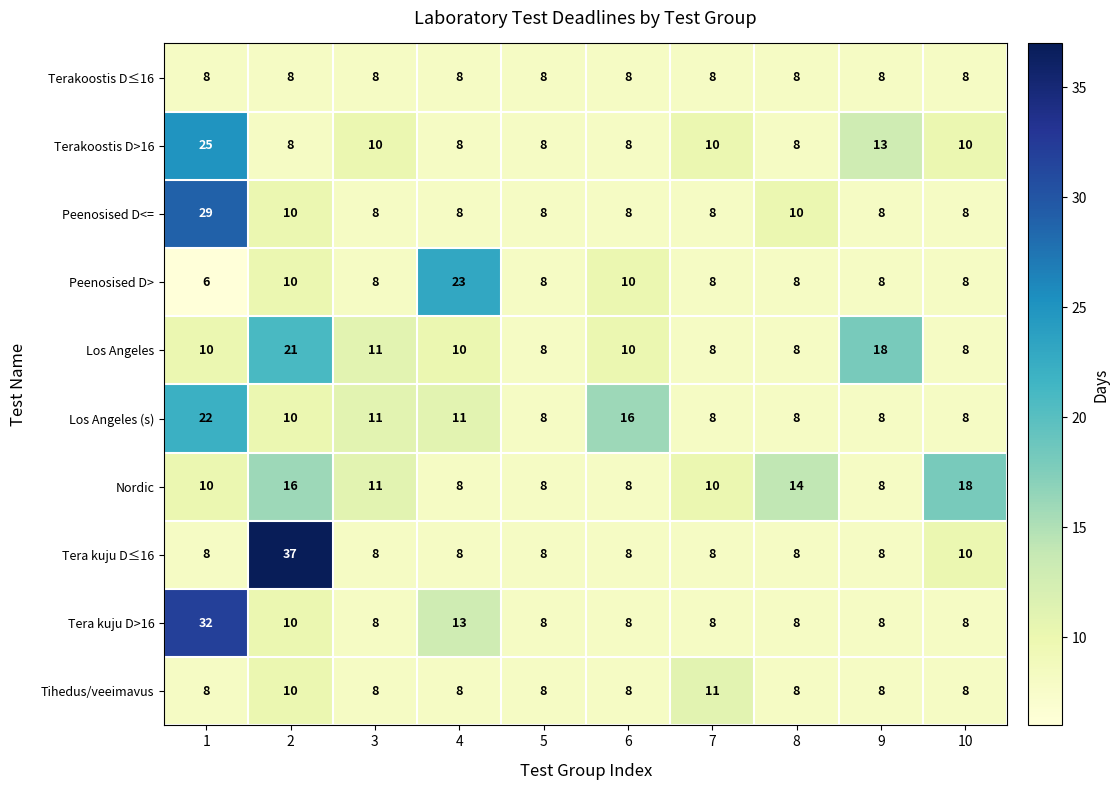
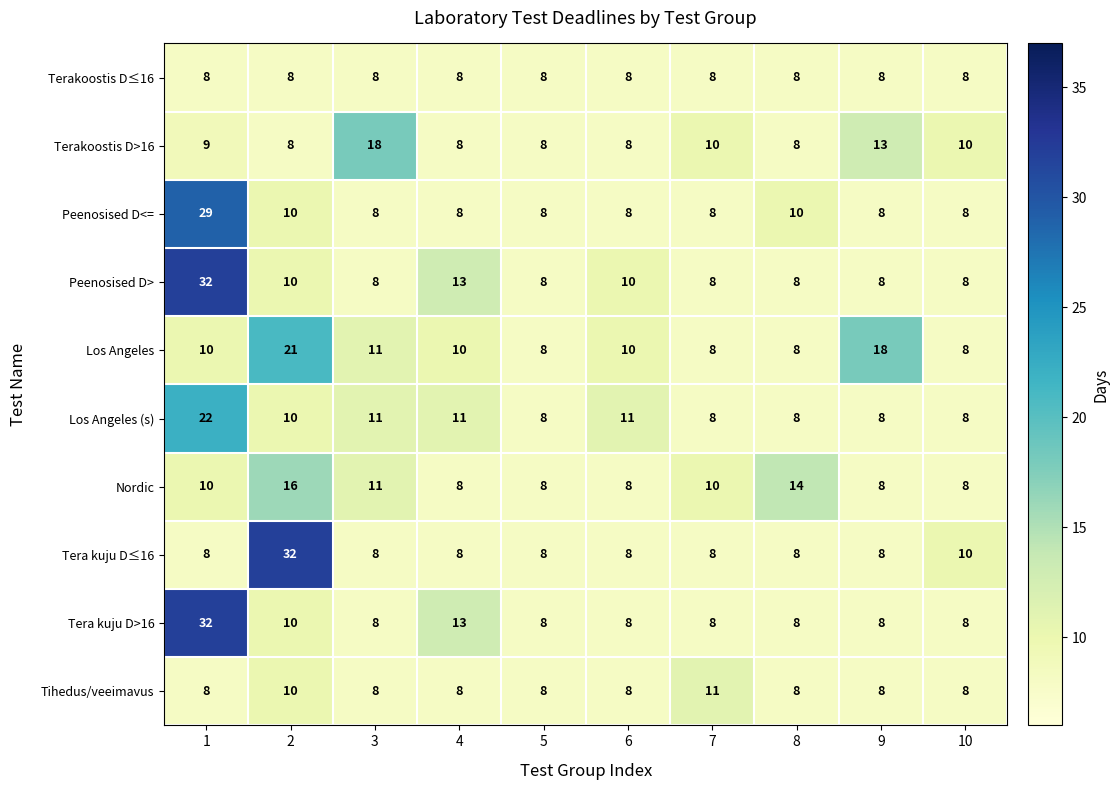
Terakoostis D>16, 1: 25 -> 9
Terakoostis D>16, 3: 10 -> 18
Peenosised D>, 1: 6 -> 32
Peenosised D>, 4: 23 -> 13
Los Angeles (s), 6: 16 -> 11
Nordic, 10: 18 -> 8
Tera kuju D≤16, 2: 37 -> 32
